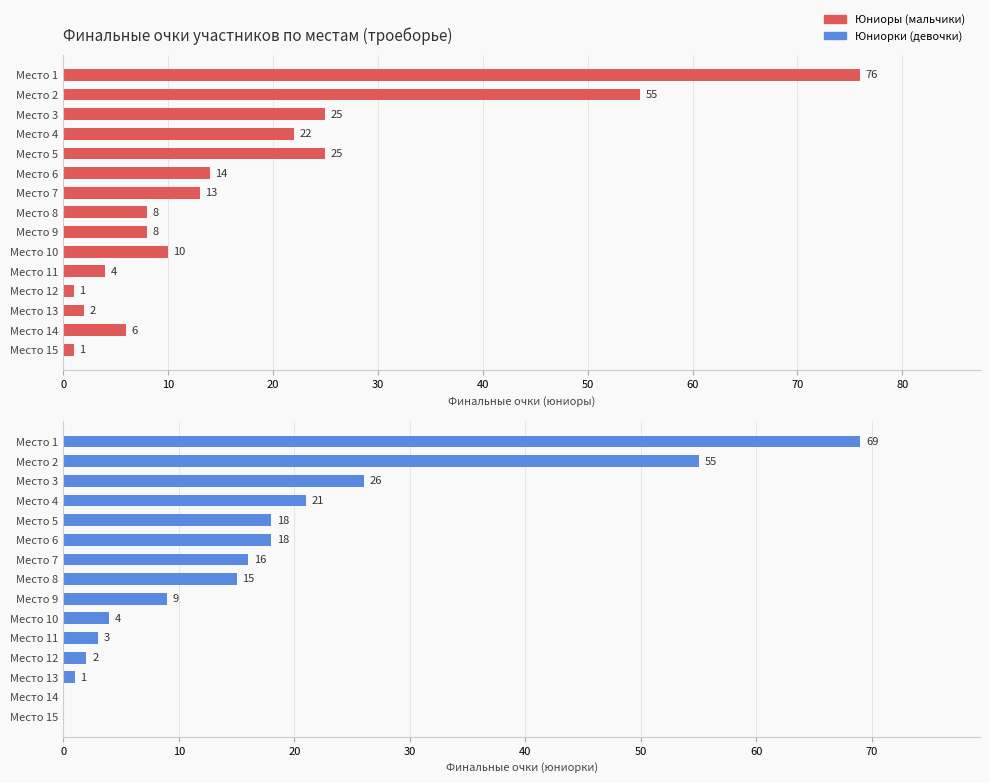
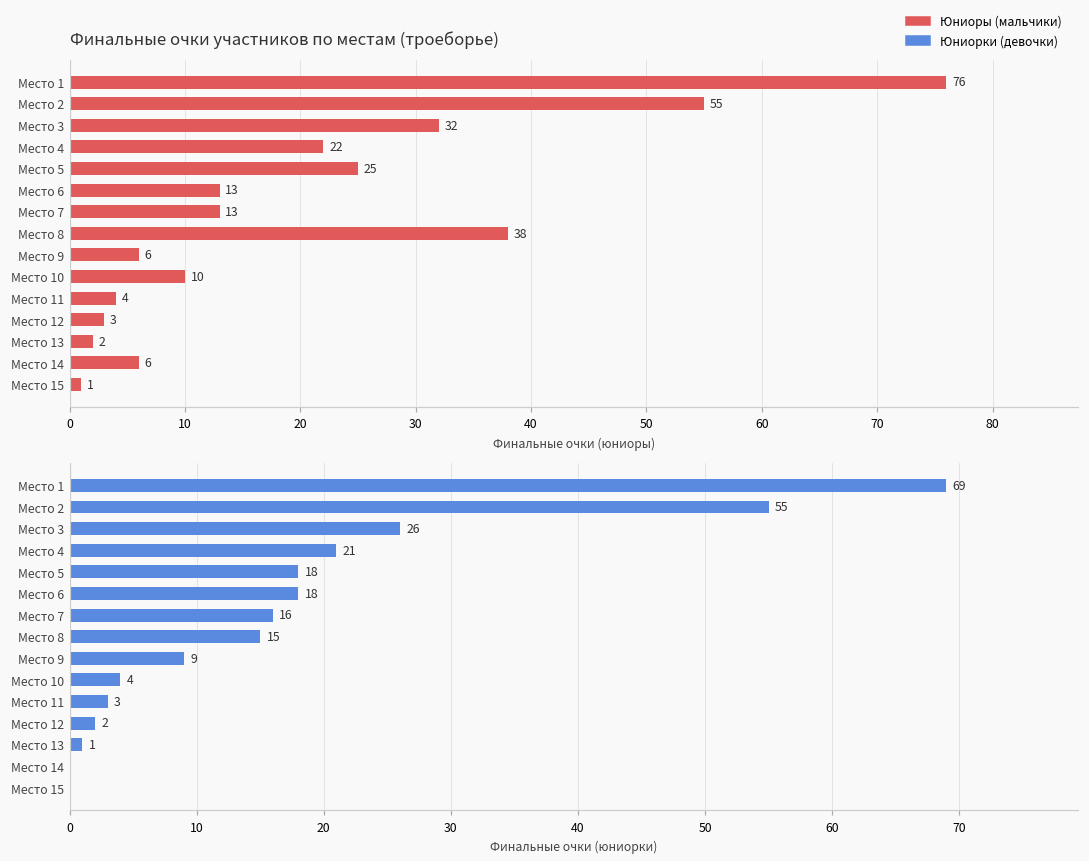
Финальные очки участников по местам (троеборье), Место 3: 25 -> 32
Финальные очки участников по местам (троеборье), Место 6: 14 -> 13
Финальные очки участников по местам (троеборье), Место 8: 8 -> 38
Финальные очки участников по местам (троеборье), Место 9: 8 -> 6
Финальные очки участников по местам (троеборье), Место 12: 1 -> 3
